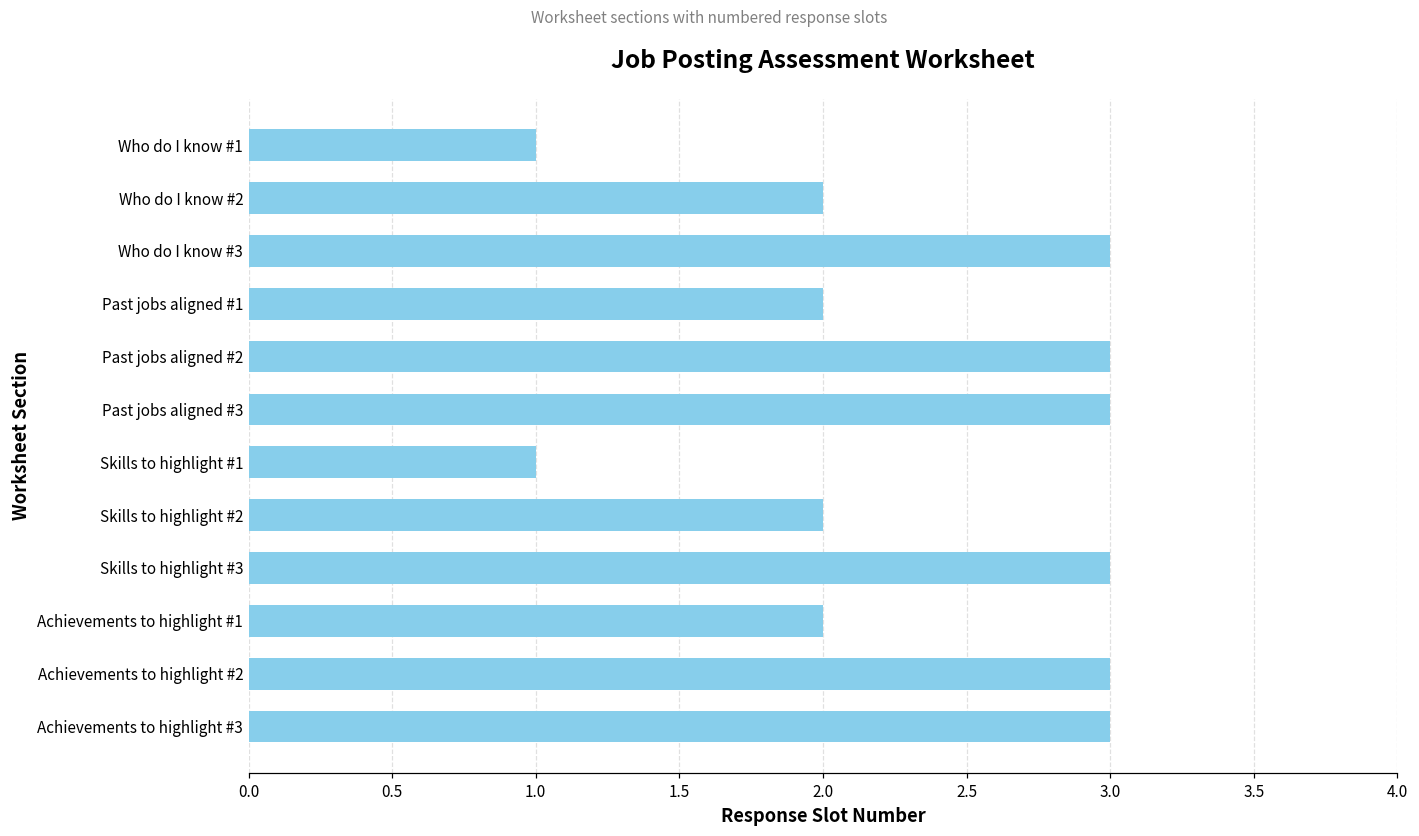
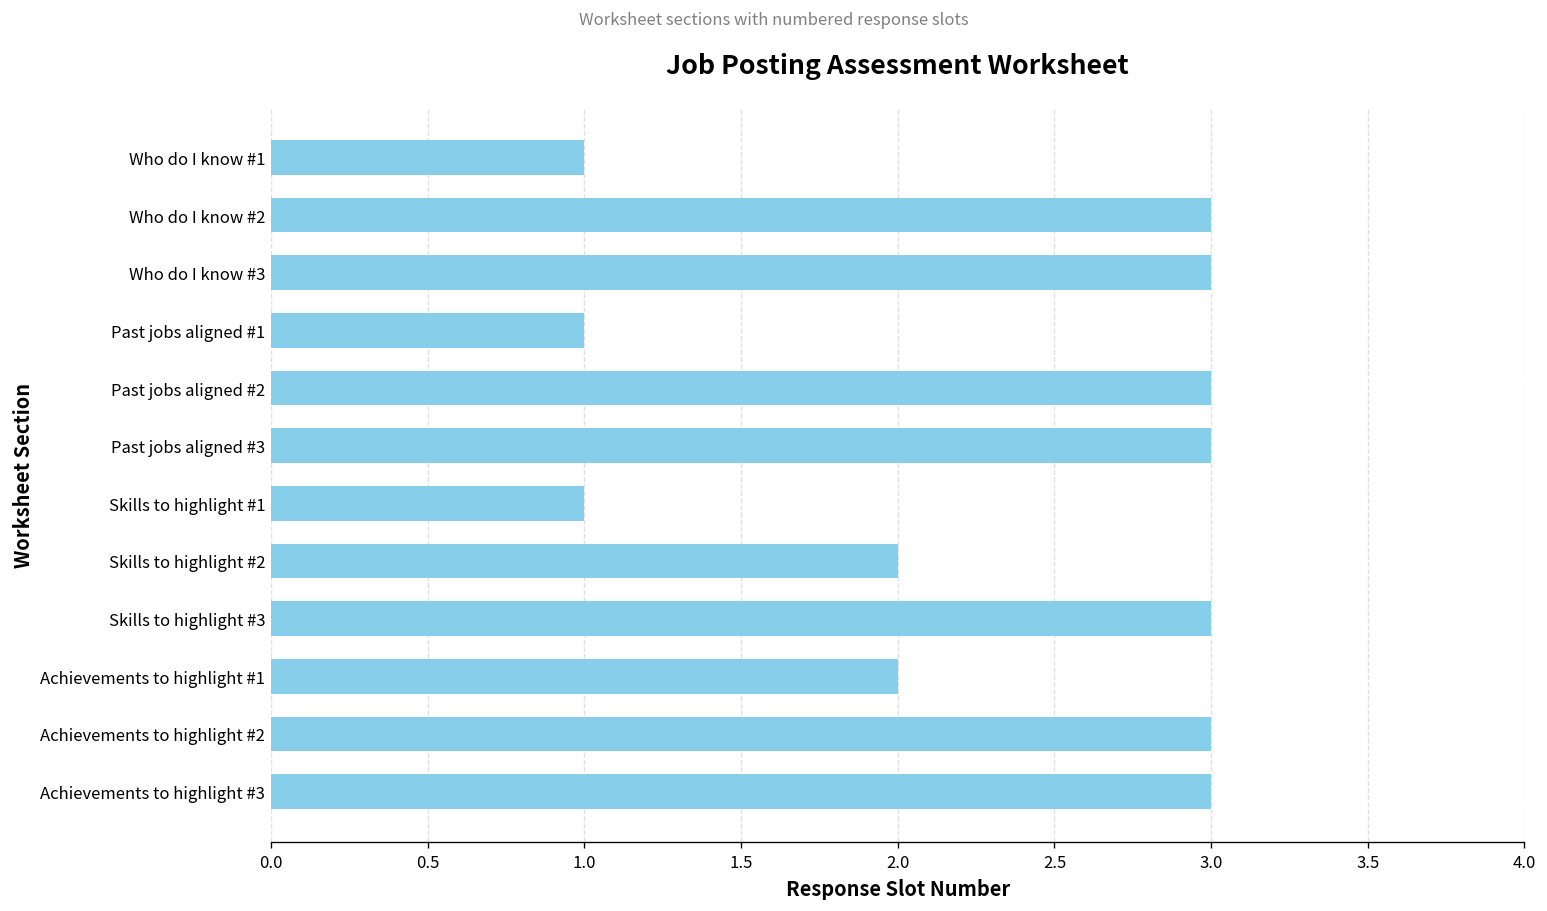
Who do I know #2: 2 -> 3
Past jobs aligned #1: 2 -> 1
